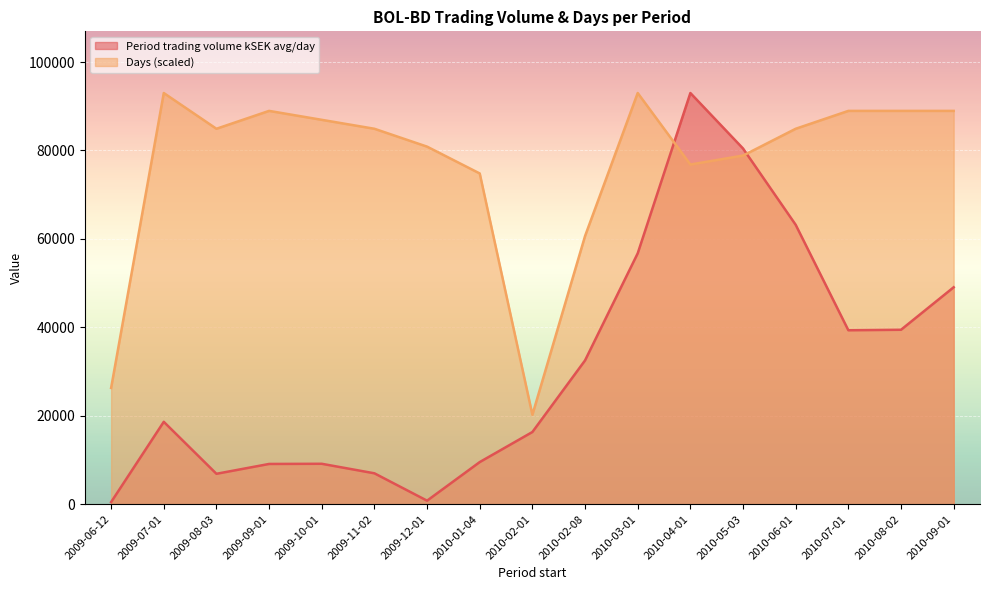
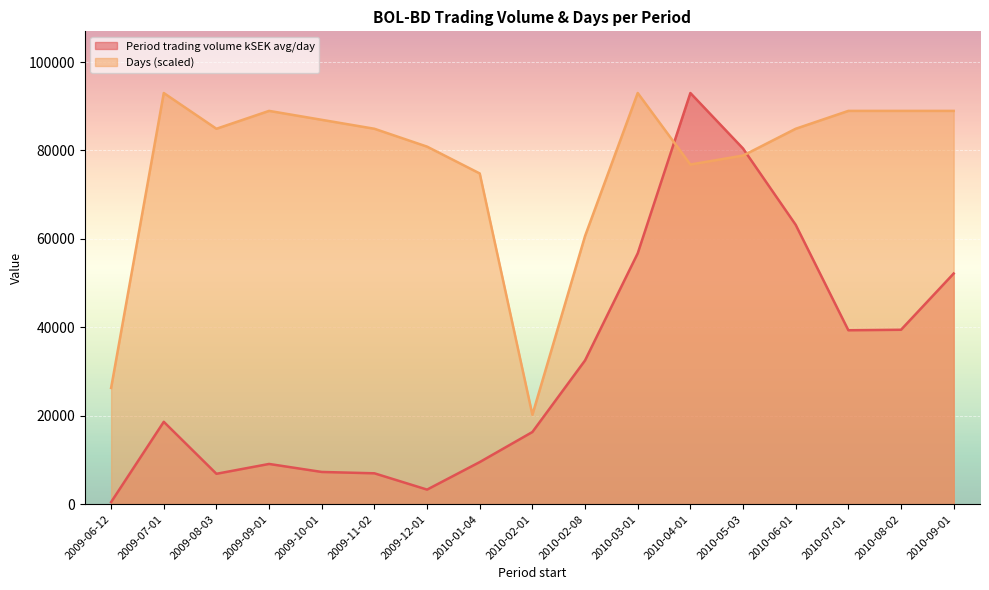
Period trading volume kSEK avg/day, 2009-10-01: 9000 -> 7000
Period trading volume kSEK avg/day, 2009-12-01: 1000 -> 3000
Period trading volume kSEK avg/day, 2010-09-01: 49000 -> 52000
